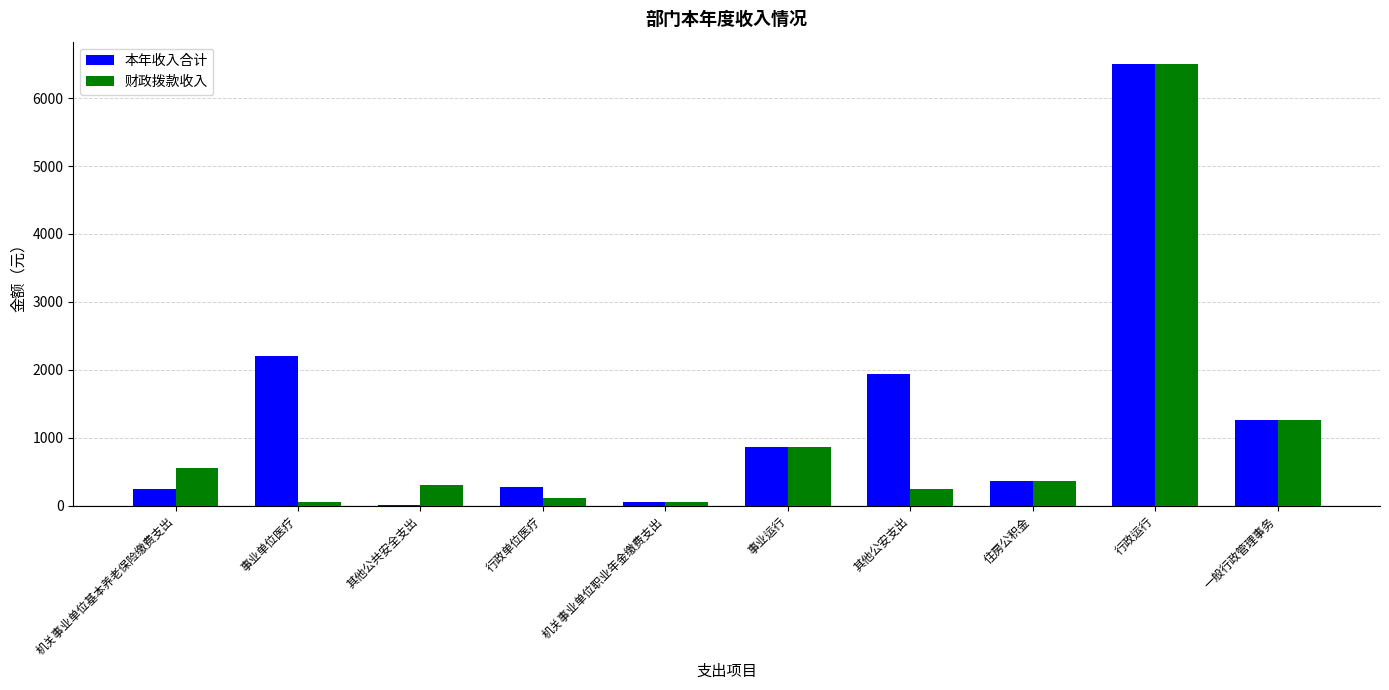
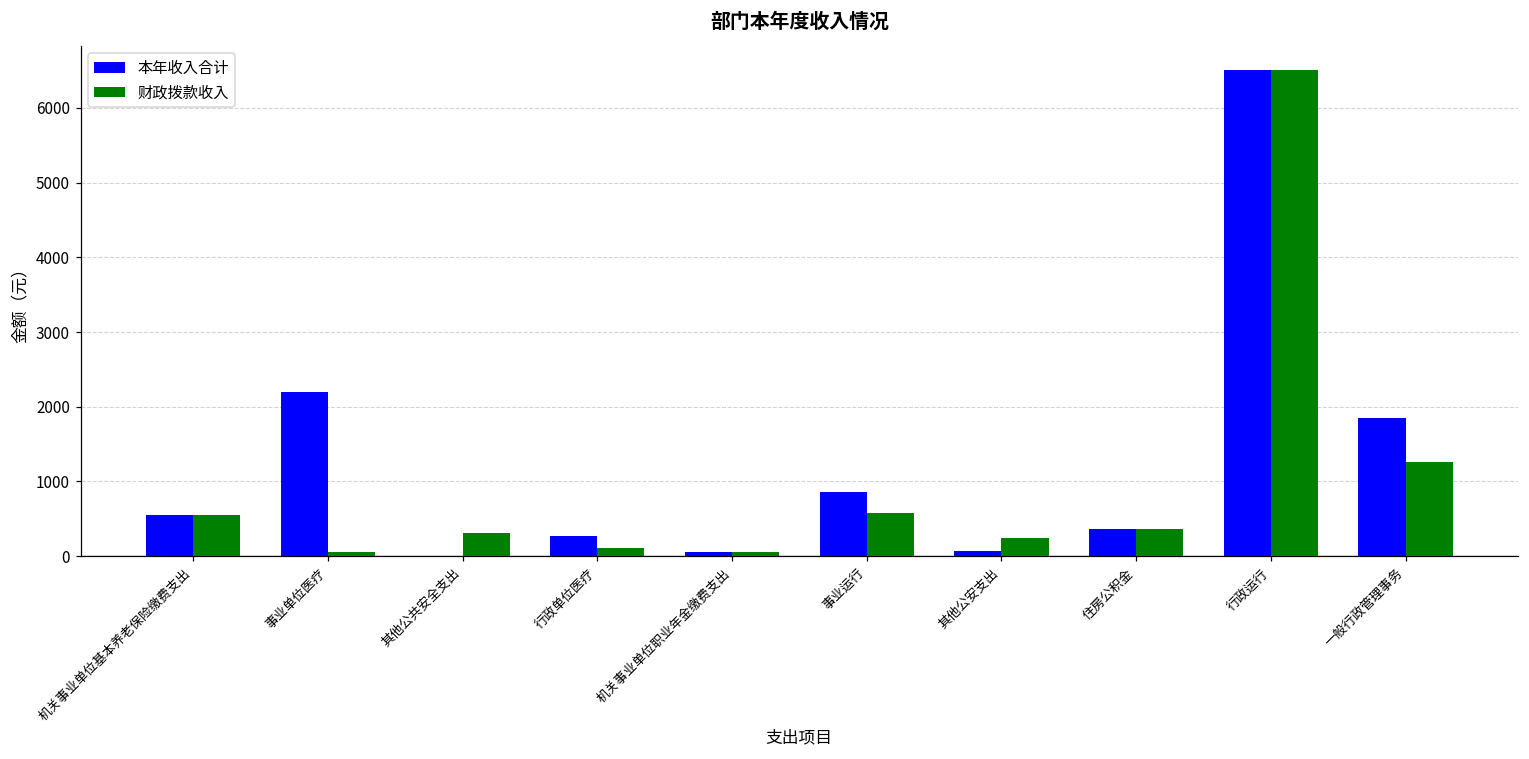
本年收入合计, 机关事业单位基本养老保险缴费支出: 200 -> 600
财政拨款收入, 事业运行: 900 -> 600
本年收入合计, 其他公安支出: 1900 -> 100
本年收入合计, 一般行政管理事务: 1300 -> 1900
